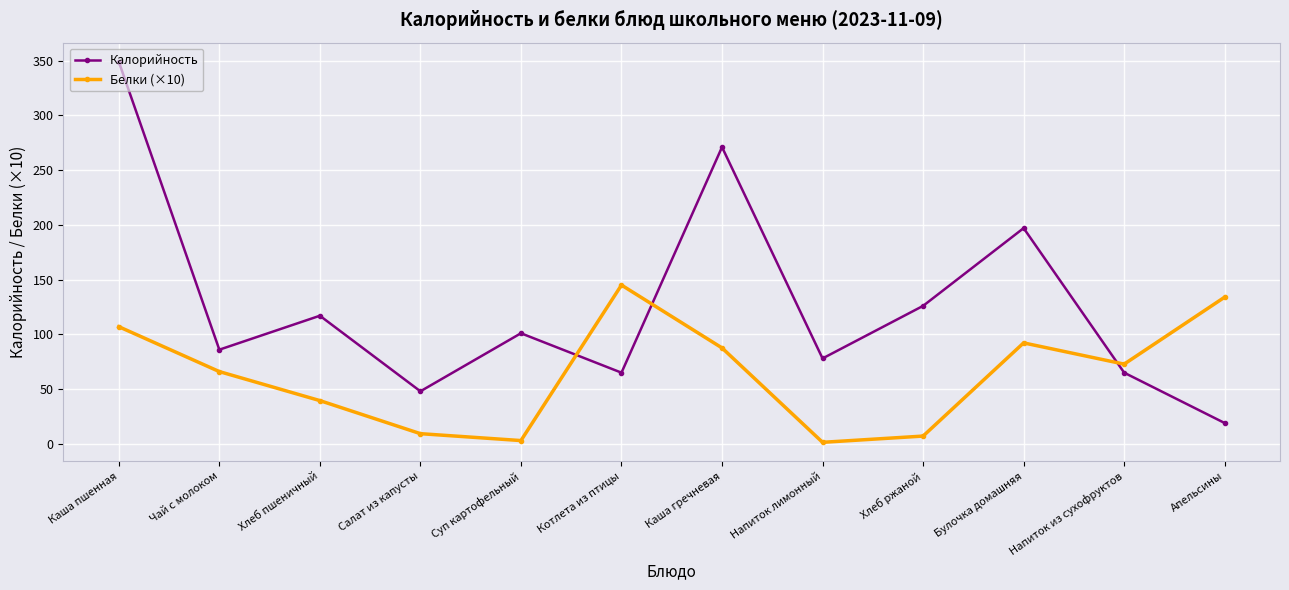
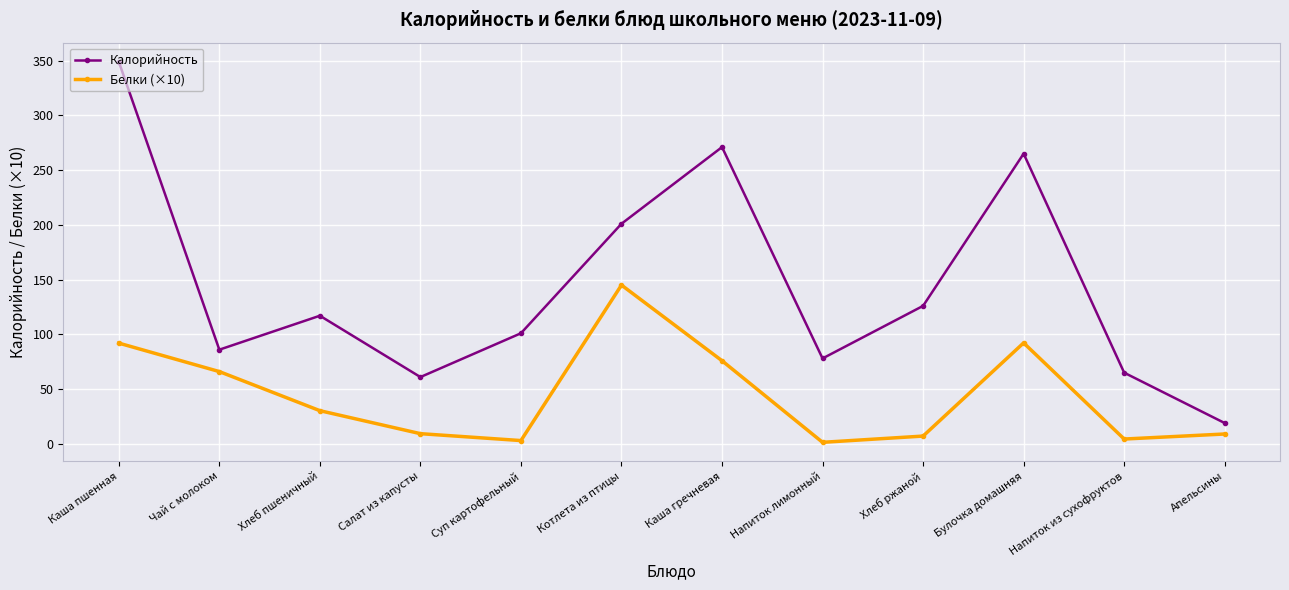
Белки (×10), Каша пшенная: 107 -> 92
Белки (×10), Хлеб пшеничный: 40 -> 30
Калорийность, Салат из капусты: 48 -> 61
Калорийность, Котлета из птицы: 65 -> 201
Белки (×10), Каша гречневая: 88 -> 76
Калорийность, Булочка домашняя: 197 -> 265
Белки (×10), Напиток из сухофруктов: 73 -> 4
Белки (×10), Апельсины: 134 -> 9
